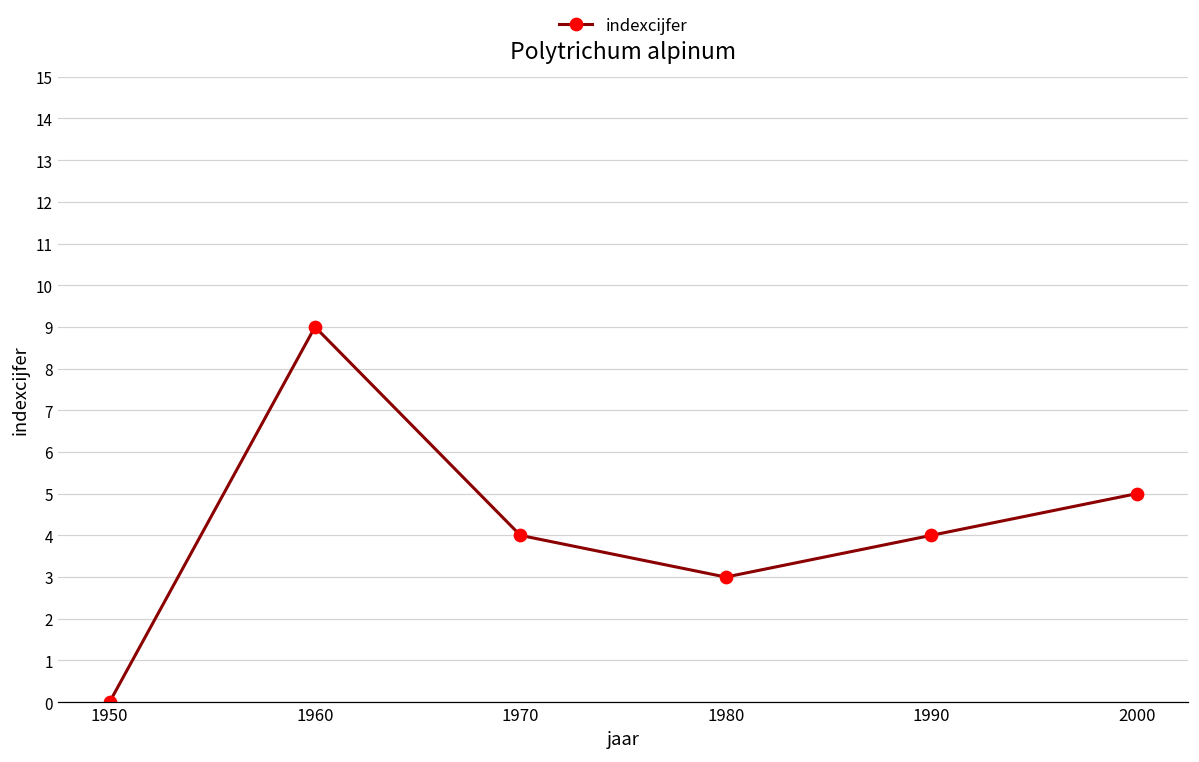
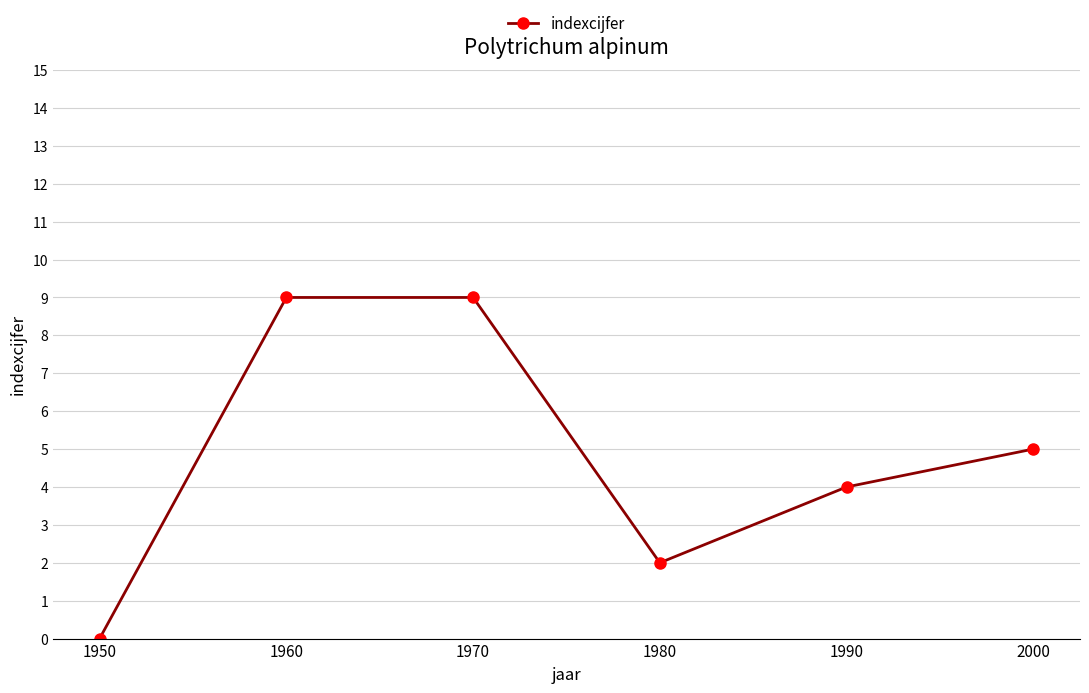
1970: 4 -> 9
1980: 3 -> 2
